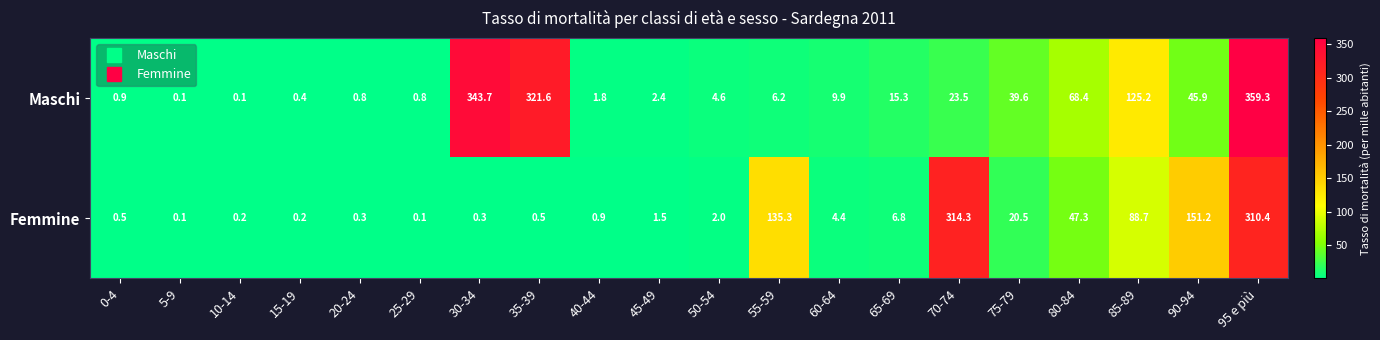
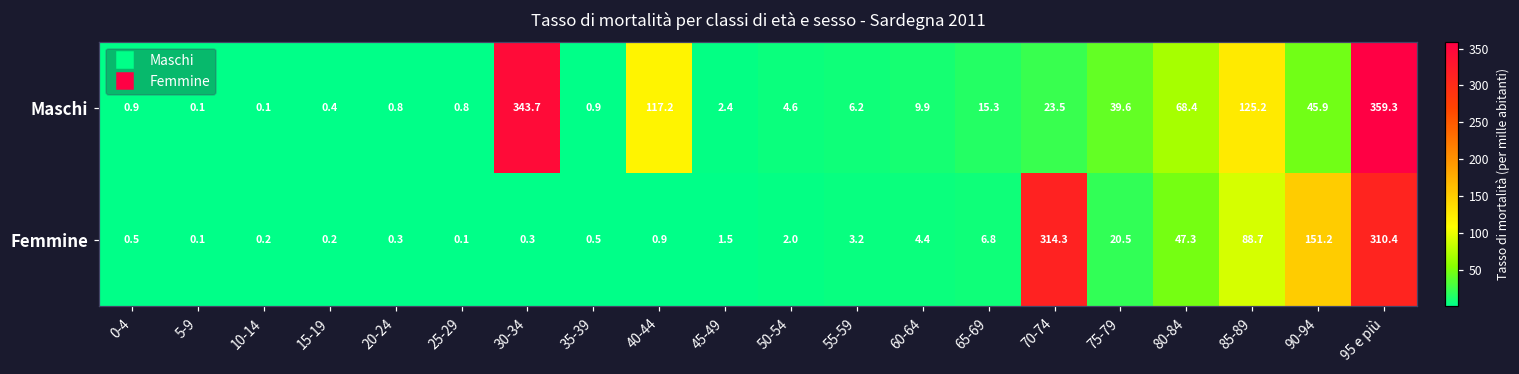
Maschi, 35-39: 321.6 -> 0.9
Maschi, 40-44: 1.8 -> 117.2
Femmine, 55-59: 135.3 -> 3.2
